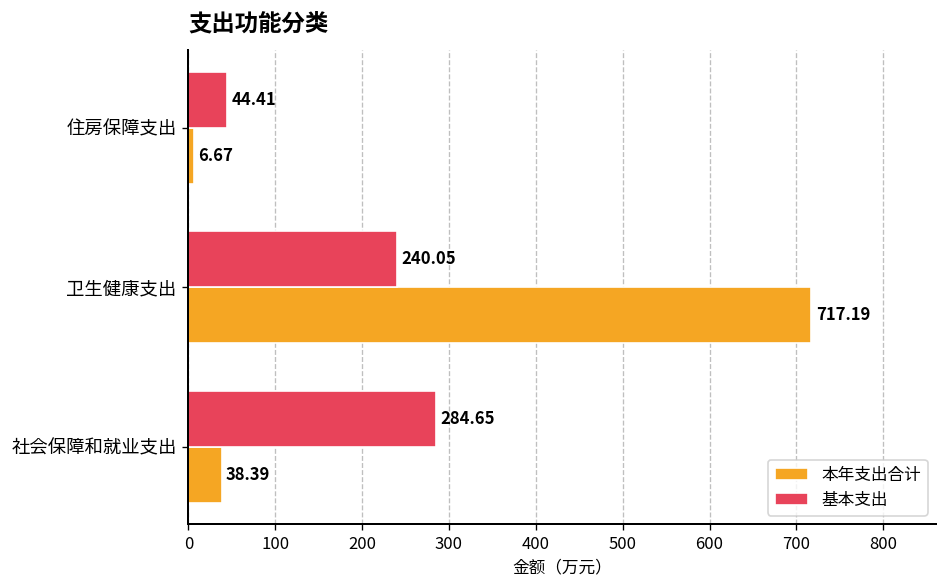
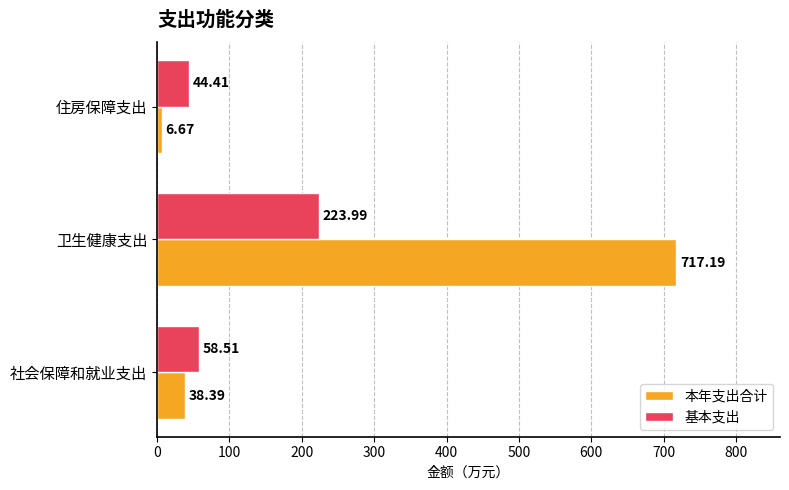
基本支出, 卫生健康支出: 240.05 -> 223.99
基本支出, 社会保障和就业支出: 284.65 -> 58.51
